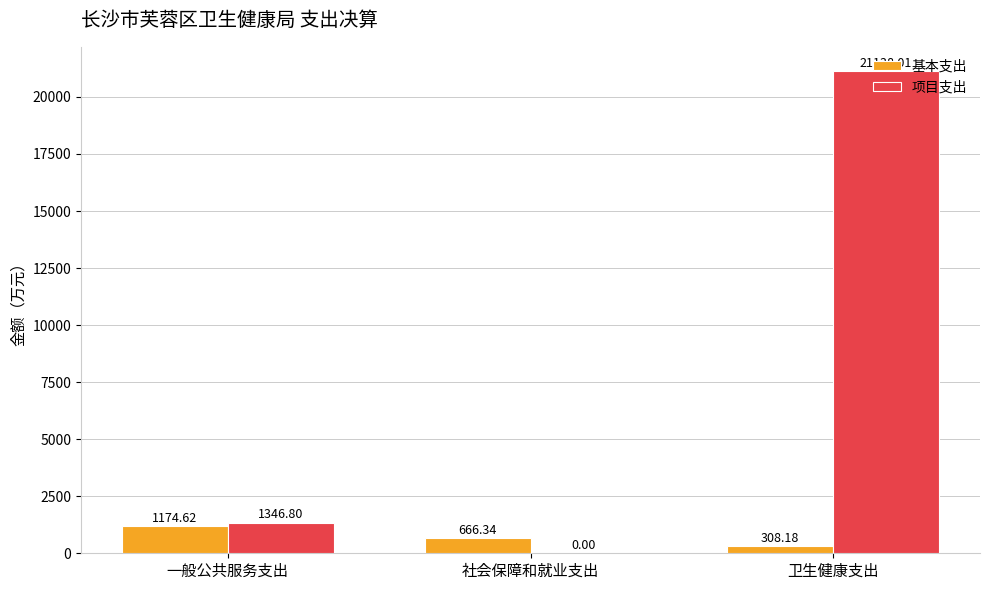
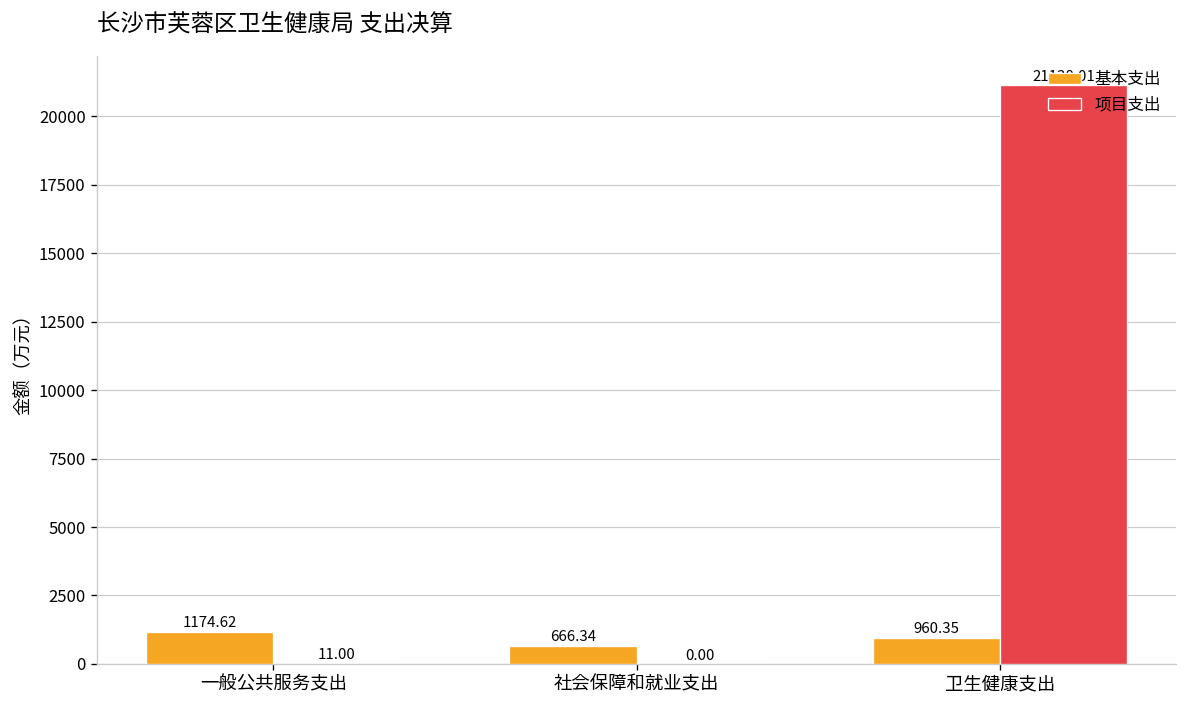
项目支出, 一般公共服务支出: 1346.80 -> 11.00
基本支出, 卫生健康支出: 308.18 -> 960.35
